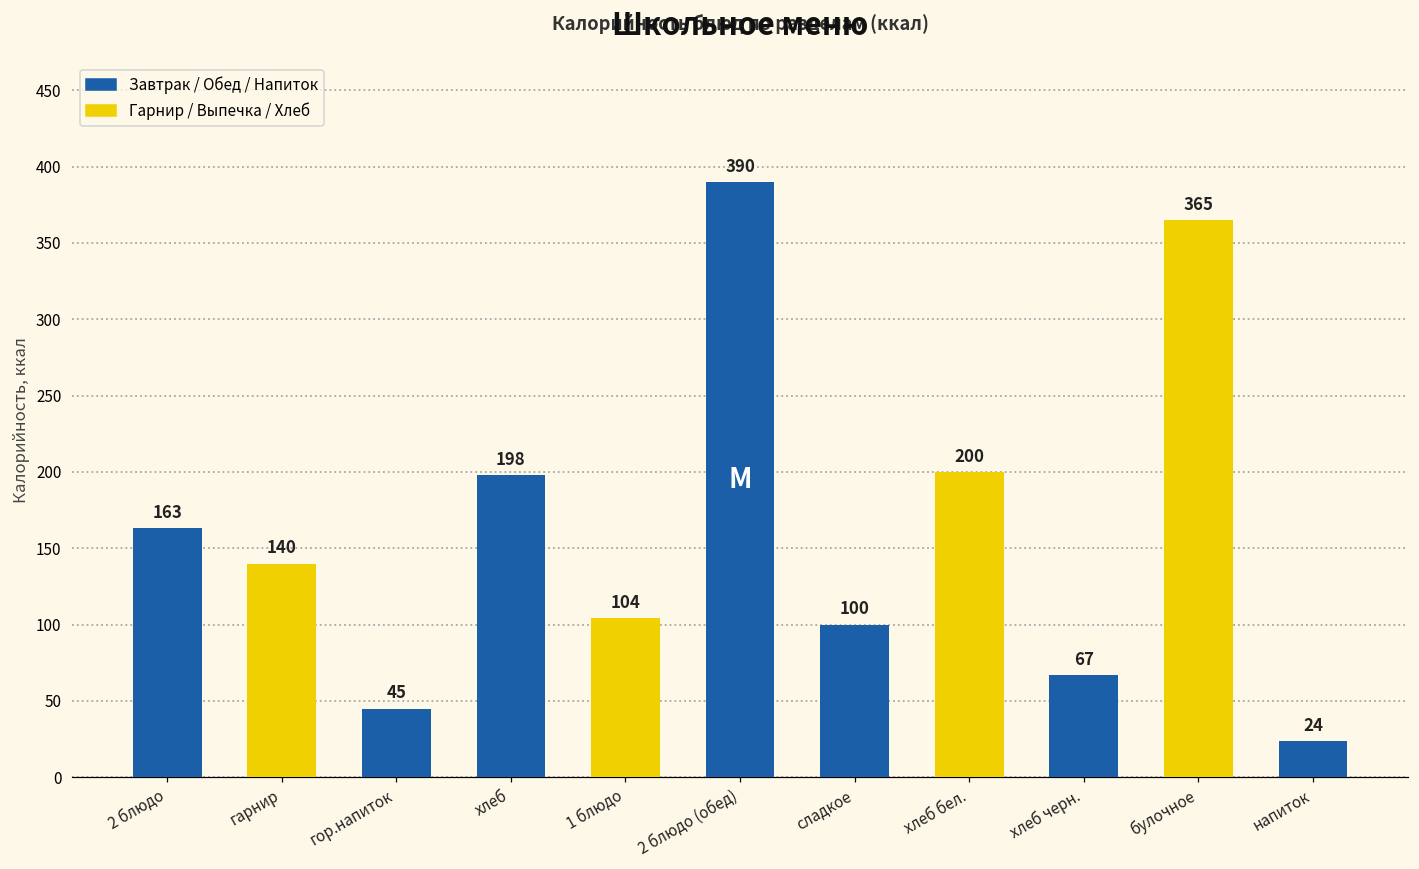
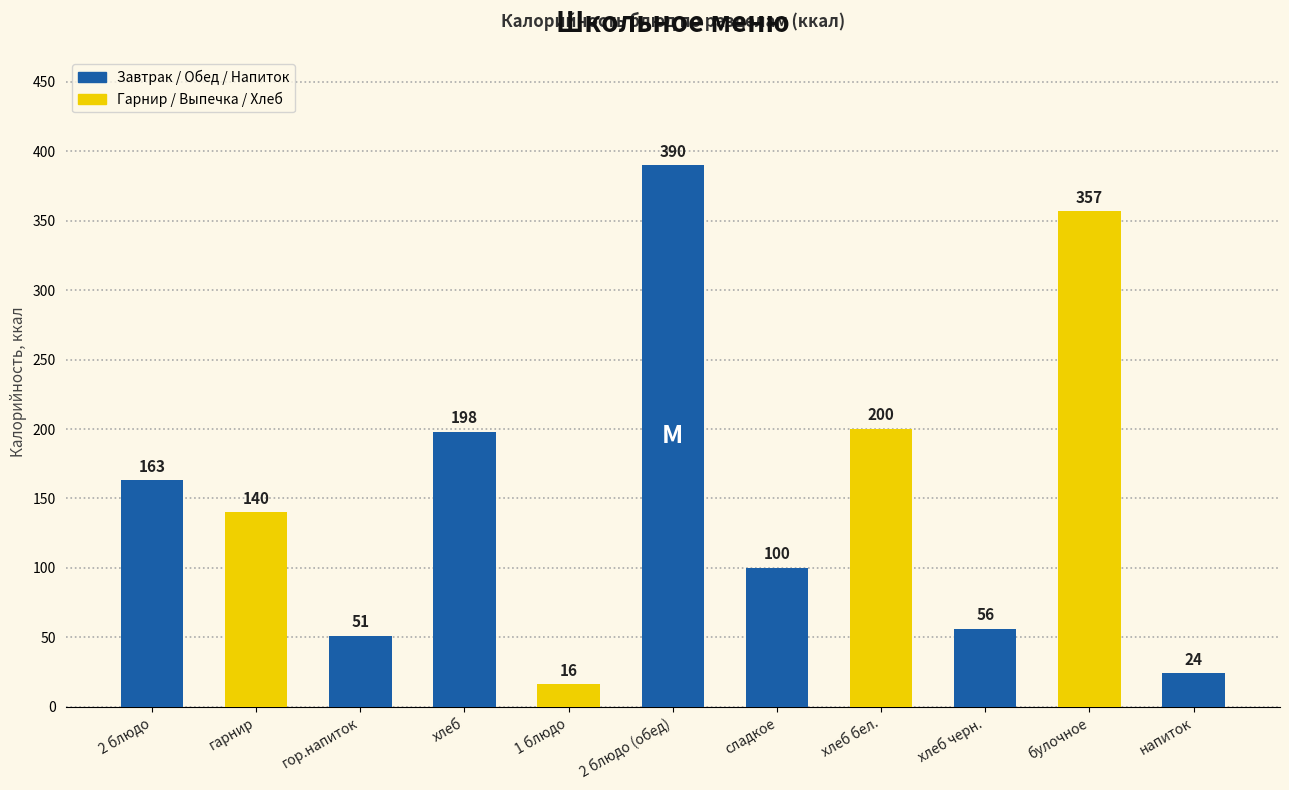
гор.напиток: 45 -> 51
1 блюдо: 104 -> 16
хлеб черн.: 67 -> 56
булочное: 365 -> 357
